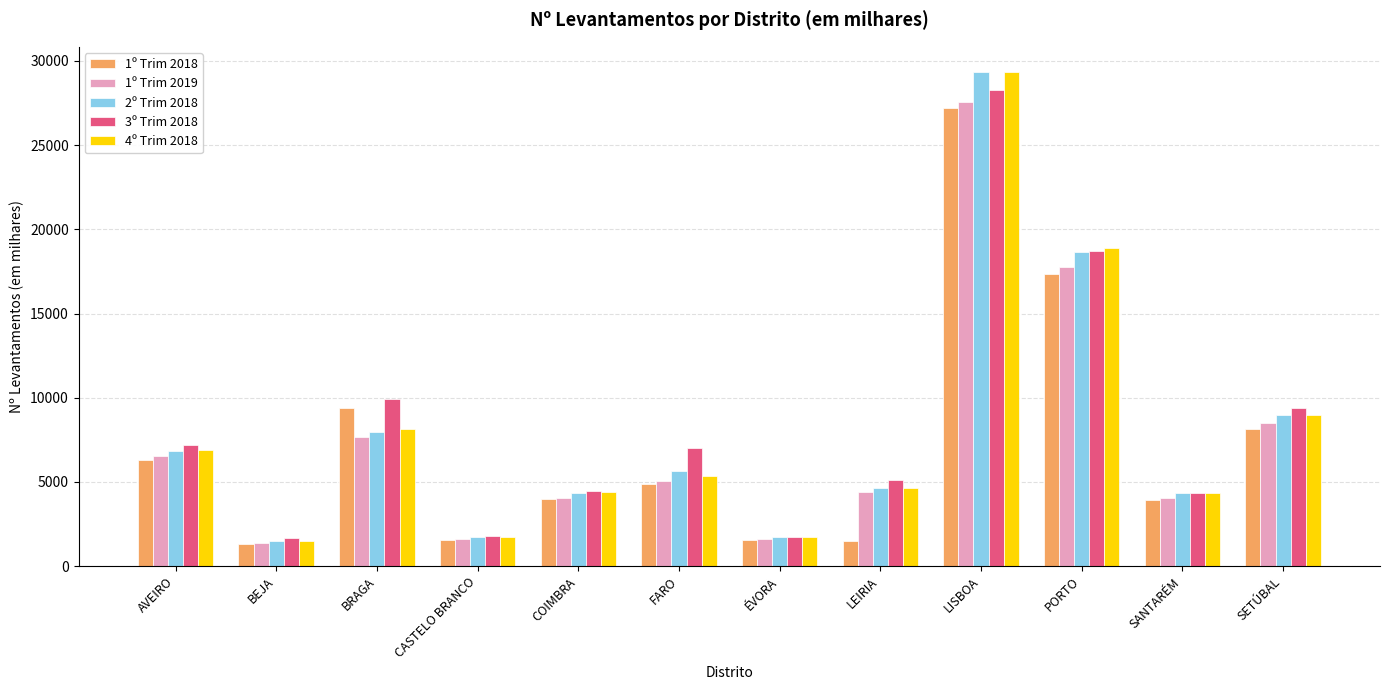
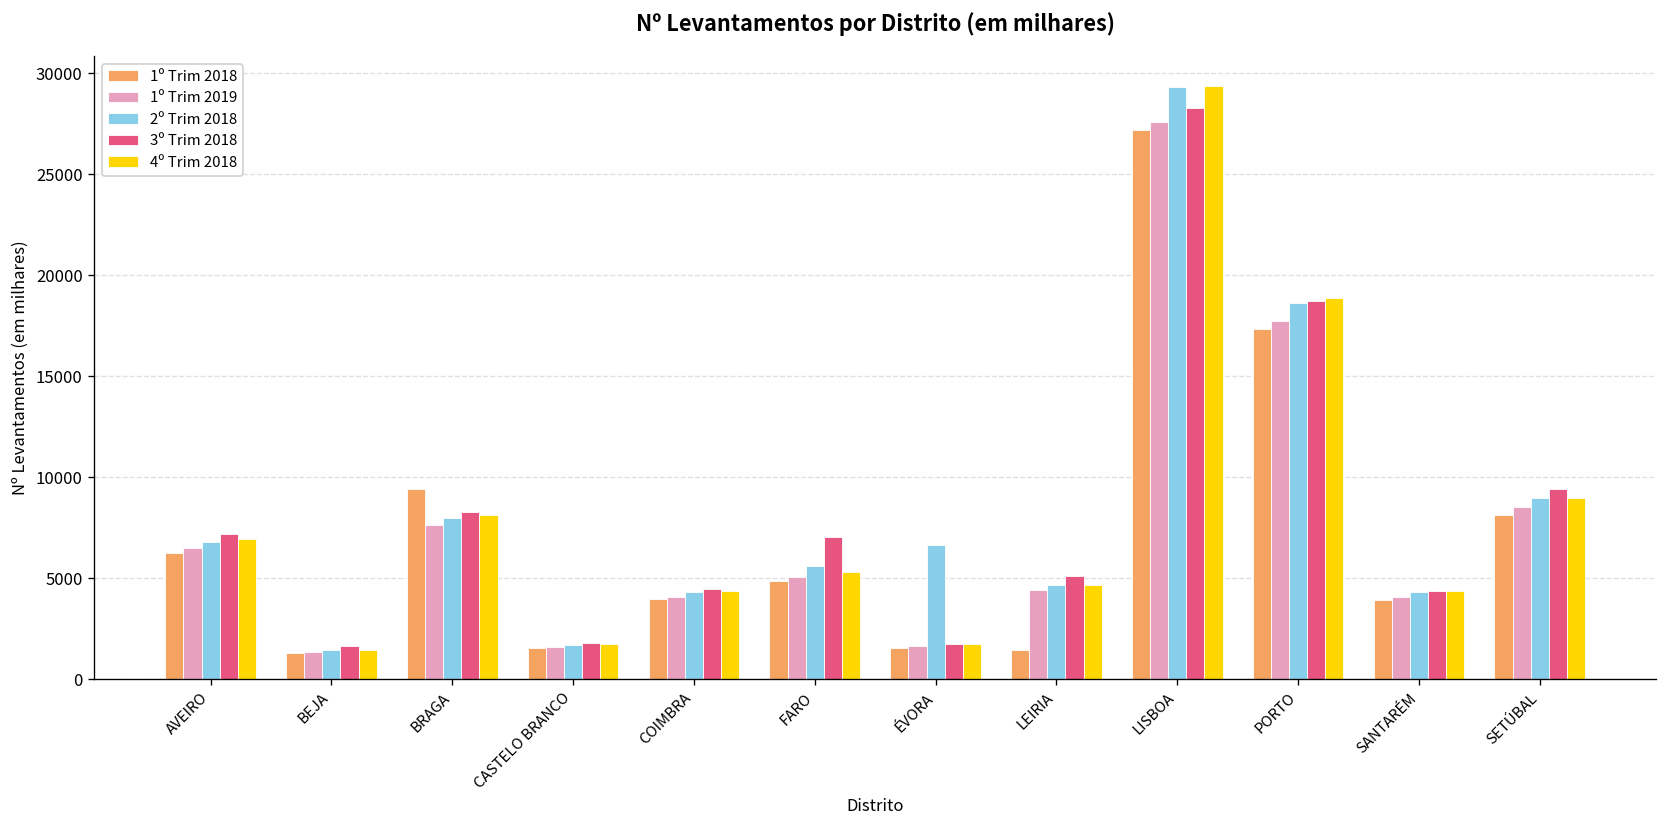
3º Trim 2018, BRAGA: 9900 -> 8300
2º Trim 2018, ÉVORA: 1700 -> 6700
